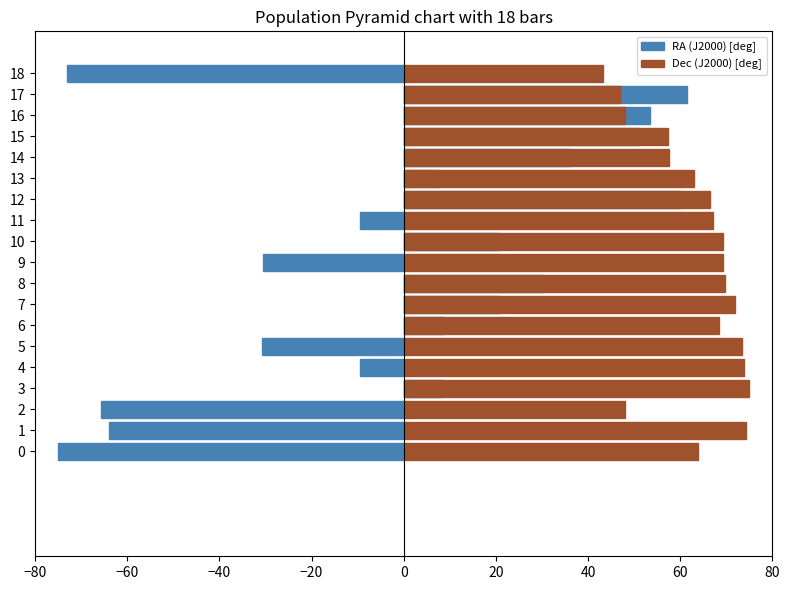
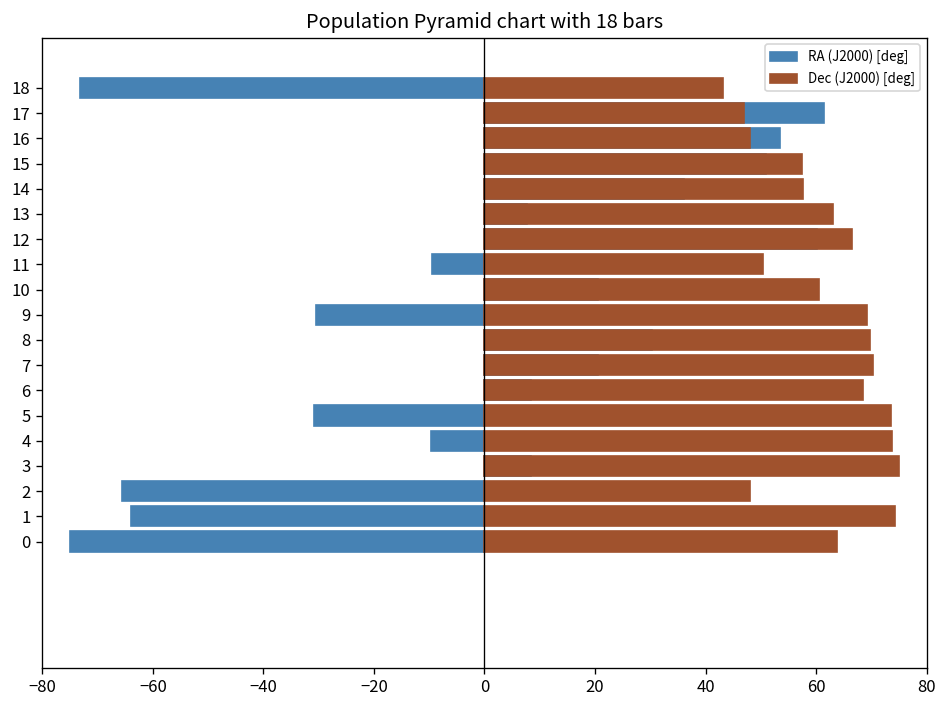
Dec (J2000) [deg], 11: 67 -> 50
Dec (J2000) [deg], 10: 69 -> 60
Dec (J2000) [deg], 7: 72 -> 70
